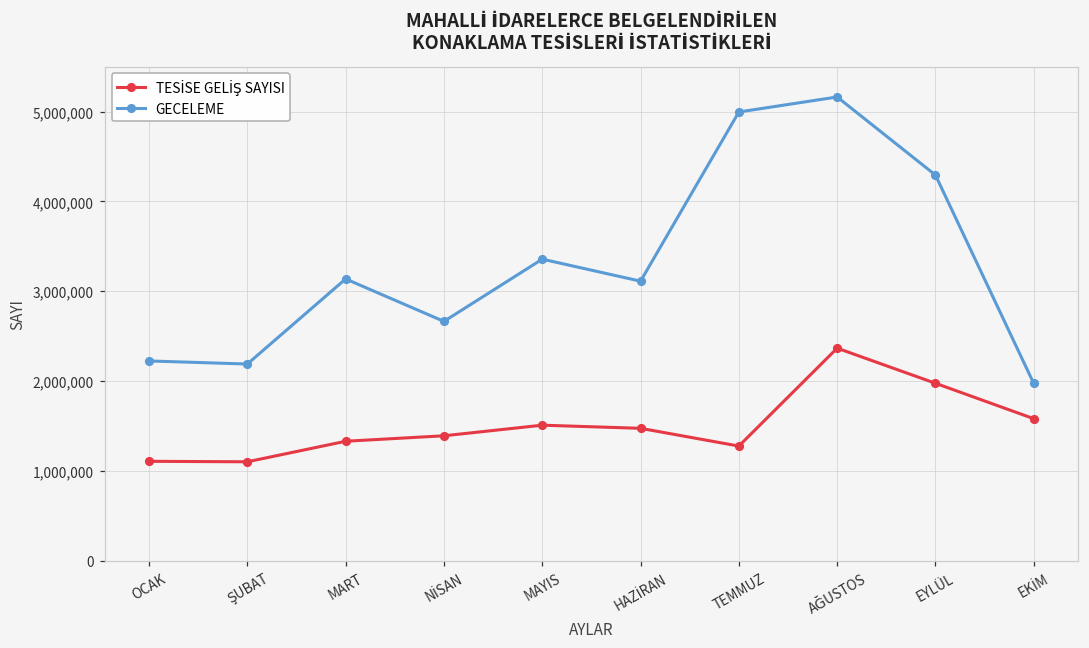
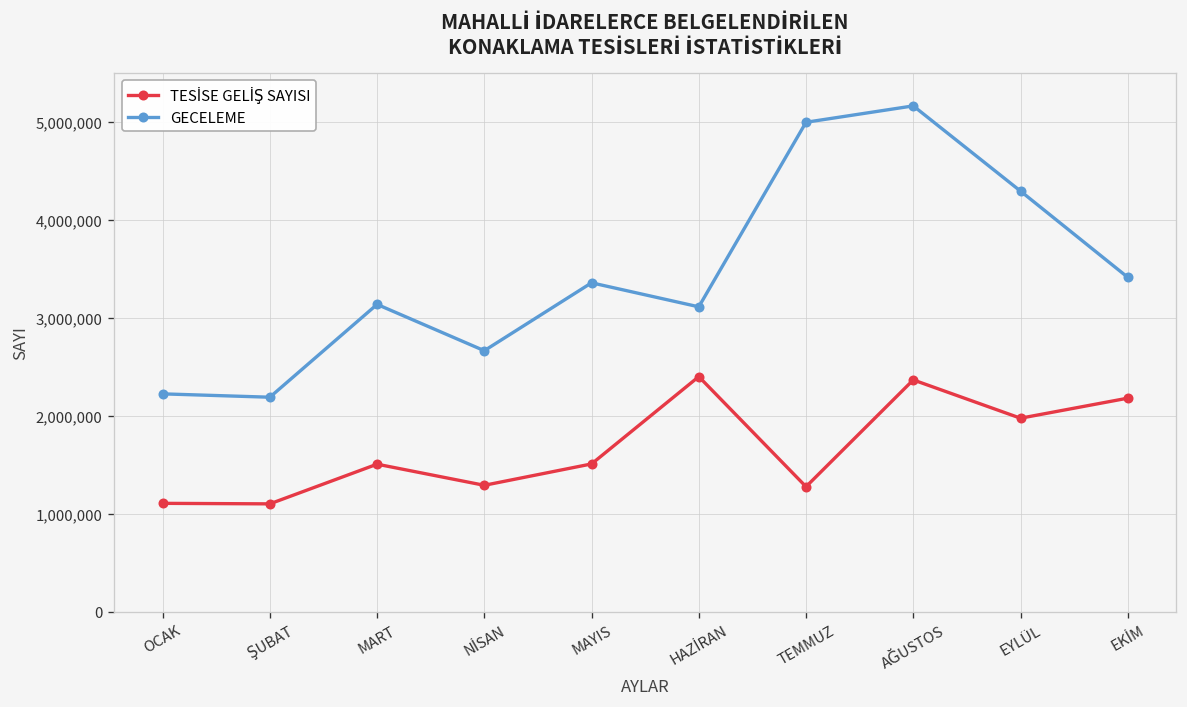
TESİSE GELİŞ SAYISI, MART: 1,300,000 -> 1,500,000
TESİSE GELİŞ SAYISI, NİSAN: 1,400,000 -> 1,300,000
TESİSE GELİŞ SAYISI, HAZİRAN: 1,500,000 -> 2,400,000
TESİSE GELİŞ SAYISI, EKİM: 1,600,000 -> 2,200,000
GECELEME, EKİM: 2,000,000 -> 3,400,000
